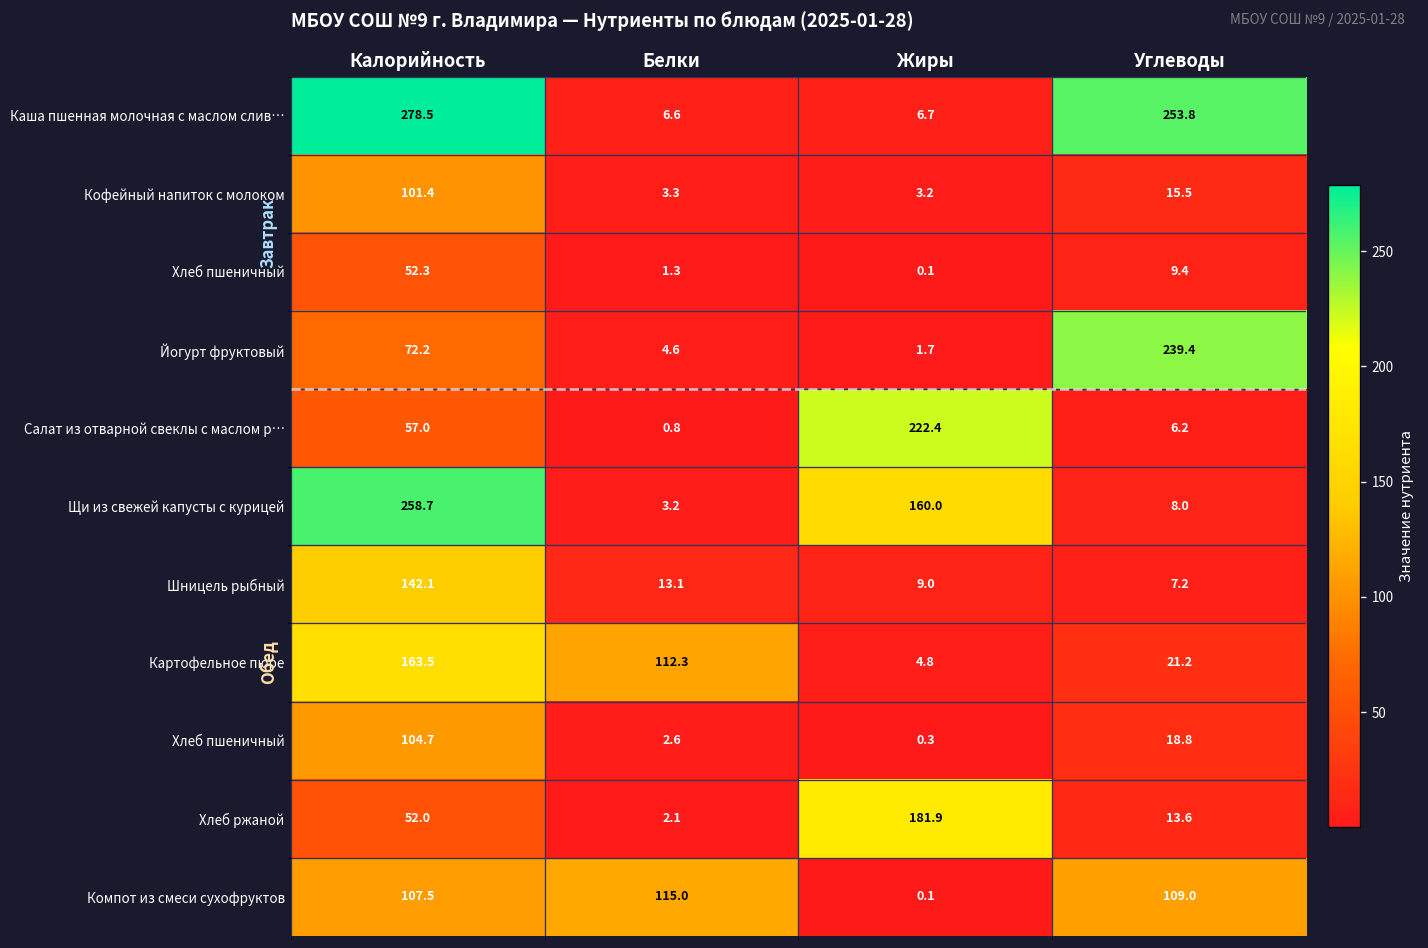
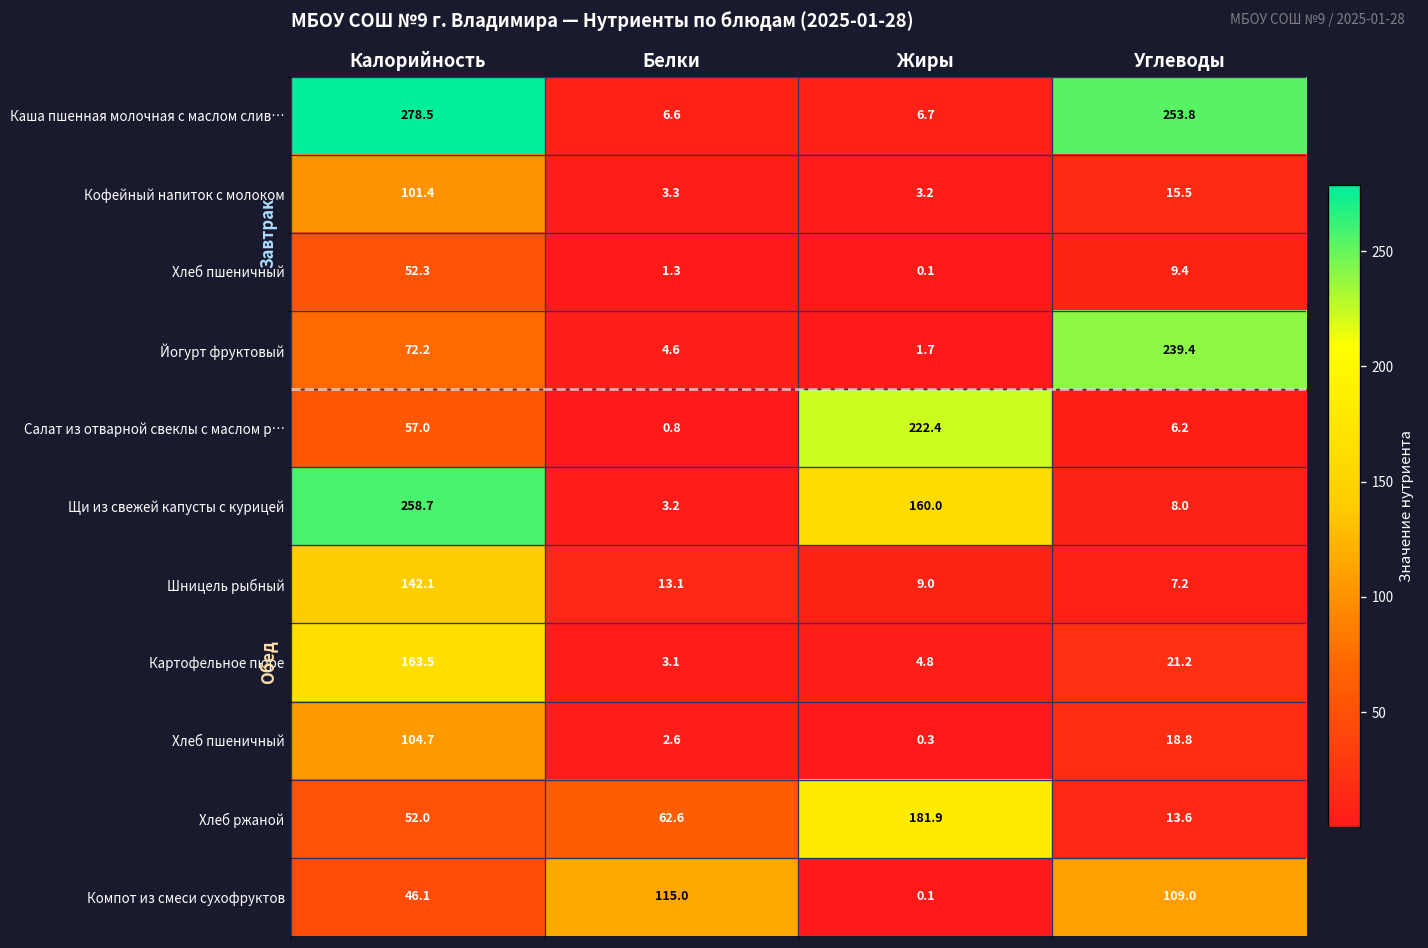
Картофельное пюре, Белки: 112.3 -> 3.1
Хлеб ржаной, Белки: 2.1 -> 62.6
Компот из смеси сухофруктов, Калорийность: 107.5 -> 46.1
